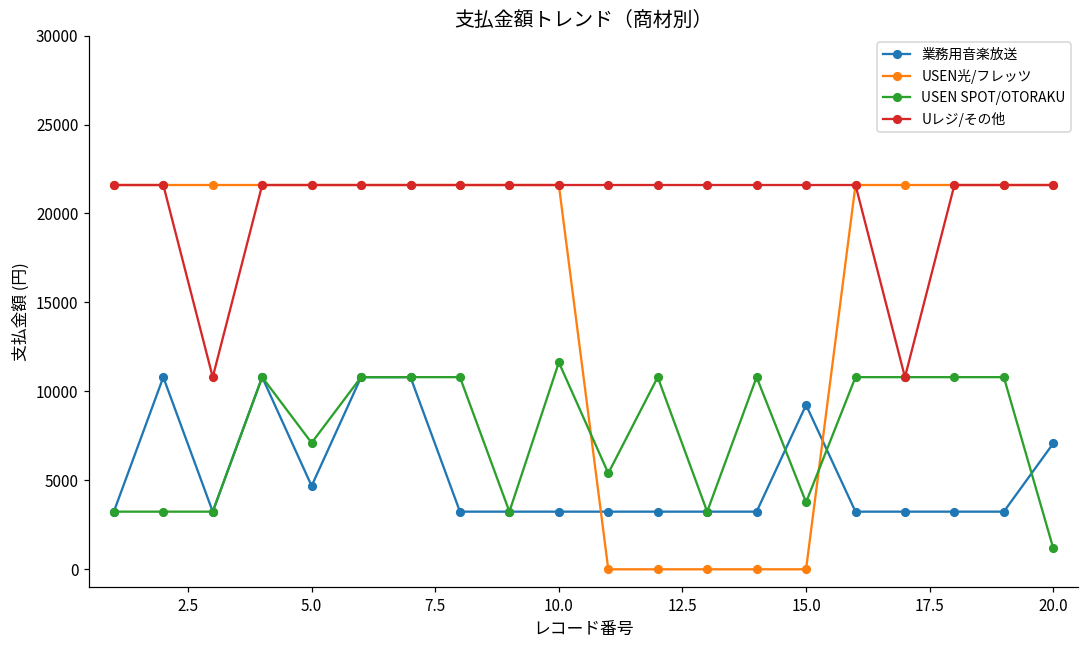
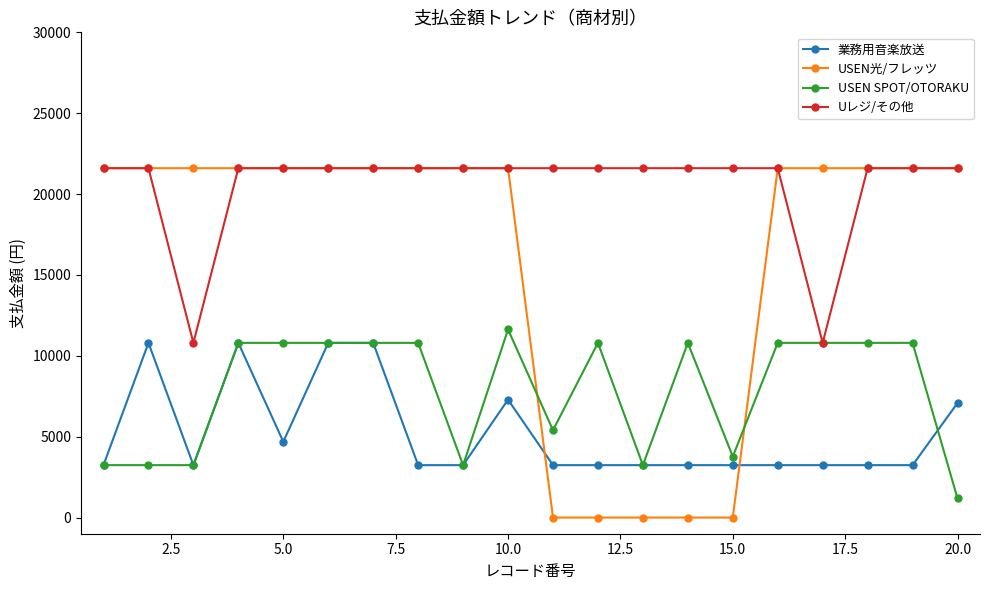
USEN SPOT/OTORAKU, 5.0: 7100 -> 10800
業務用音楽放送, 10.0: 3200 -> 7300
業務用音楽放送, 15.0: 9200 -> 3200
